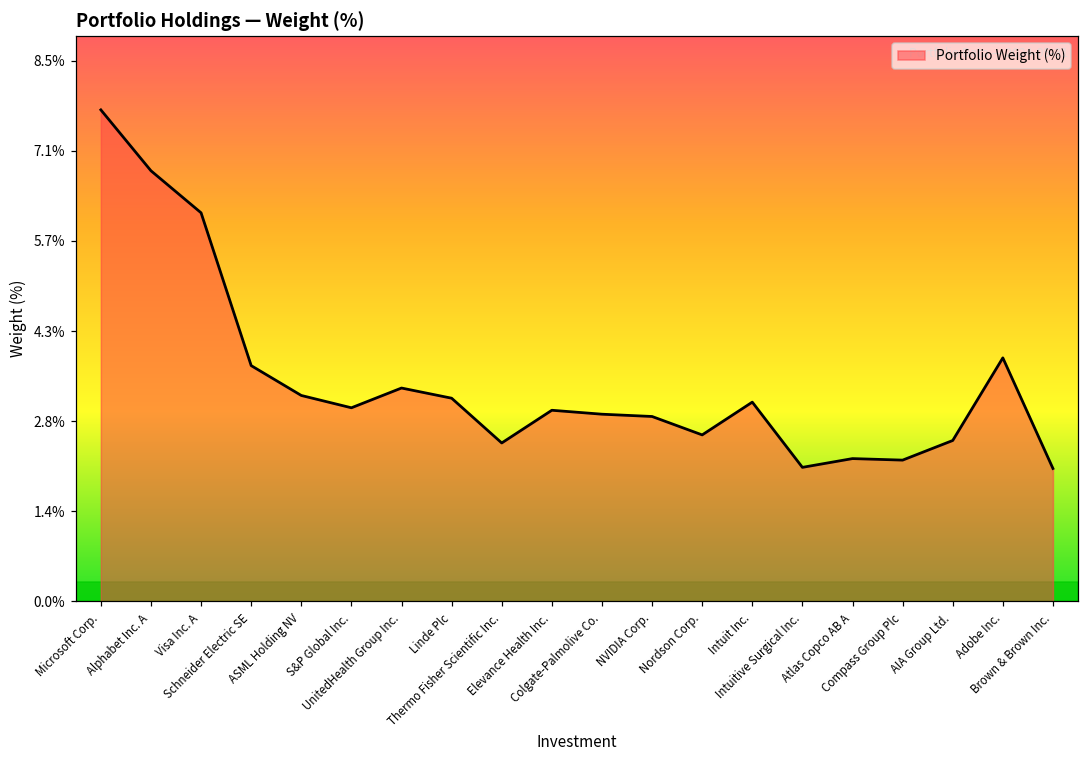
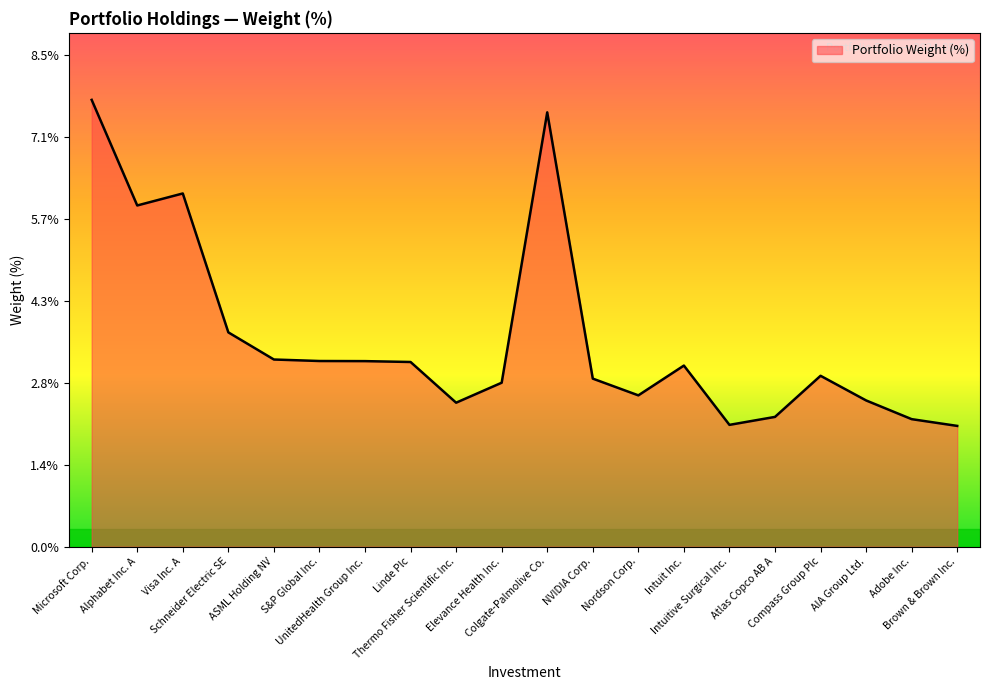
Alphabet Inc. A: 6.8% -> 5.9%
S&P Global Inc.: 3.0% -> 3.2%
UnitedHealth Group Inc.: 3.4% -> 3.2%
Elevance Health Inc.: 3.0% -> 2.8%
Colgate-Palmolive Co.: 2.9% -> 7.5%
Compass Group Plc: 2.2% -> 3.0%
Adobe Inc.: 3.8% -> 2.2%
